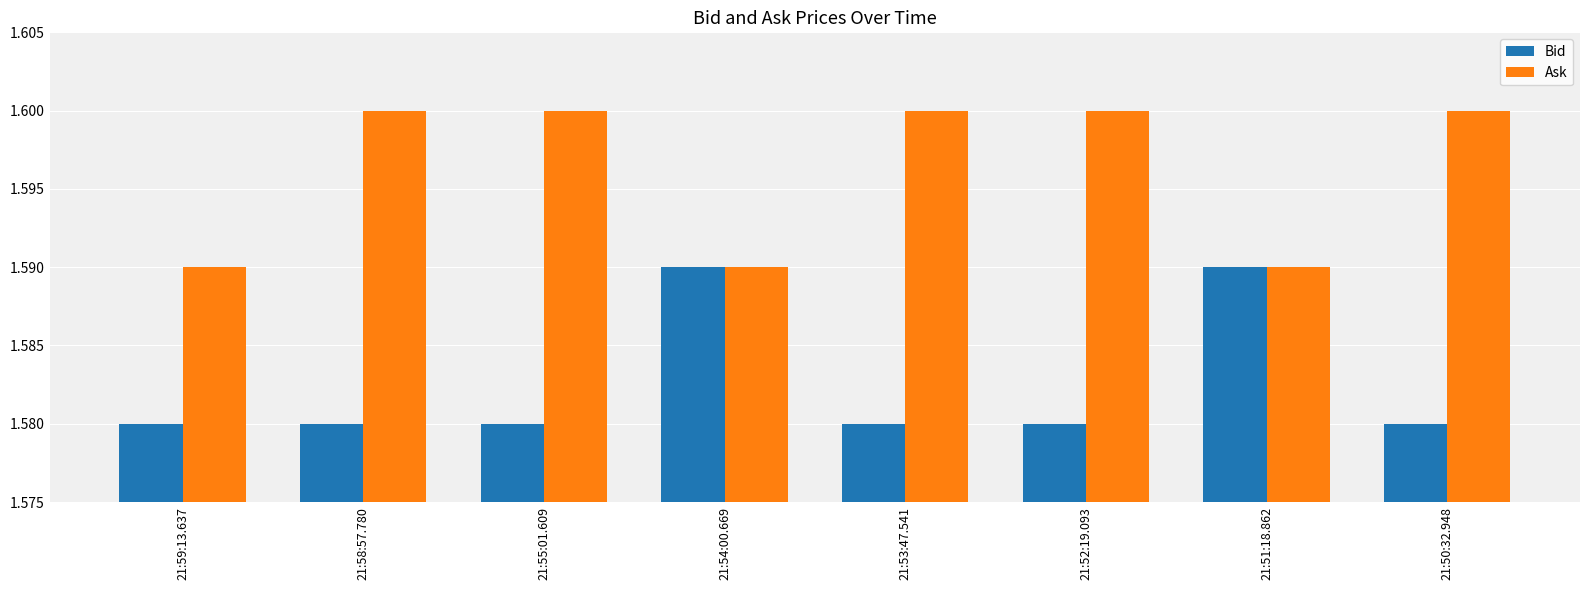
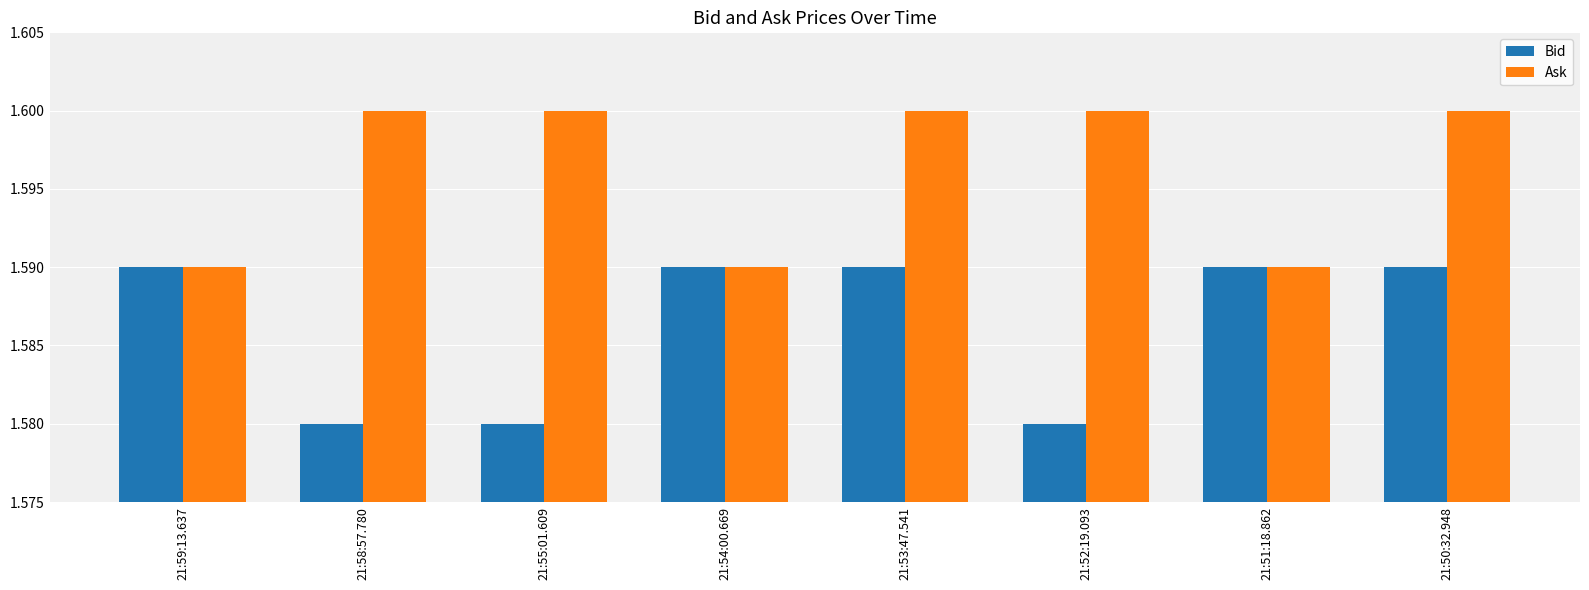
Bid, 21:59:13.637: 1.58 -> 1.59
Bid, 21:53:47.541: 1.58 -> 1.59
Bid, 21:50:32.948: 1.58 -> 1.59
